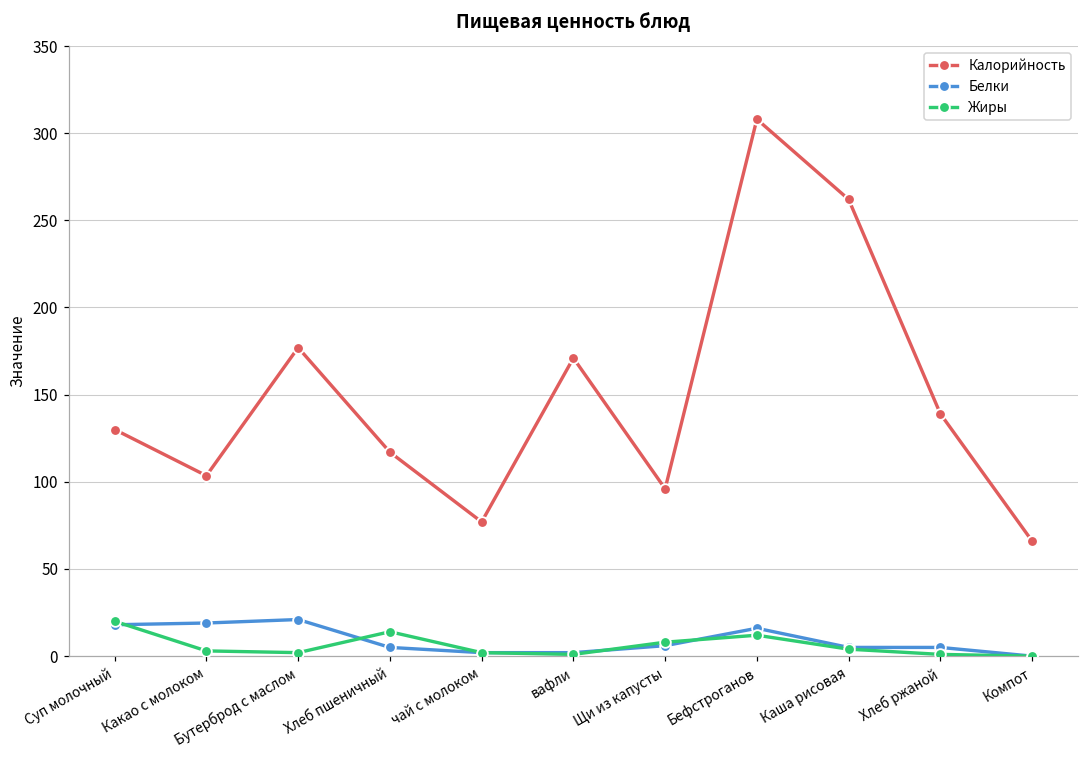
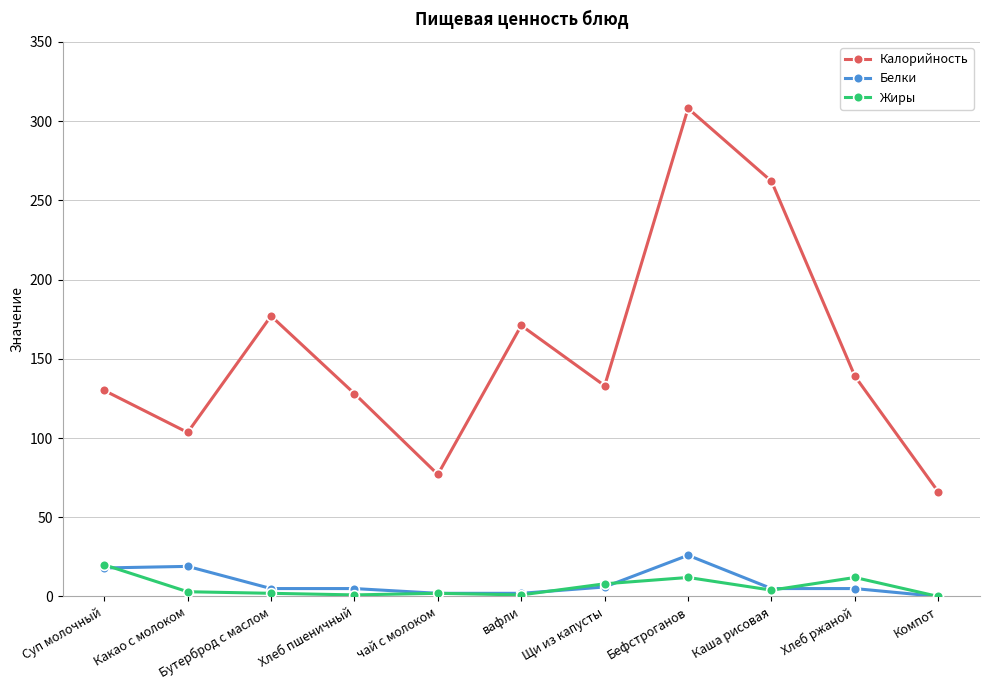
Белки, Бутерброд с маслом: 21 -> 5
Калорийность, Хлеб пшеничный: 117 -> 128
Жиры, Хлеб пшеничный: 14 -> 1
Калорийность, Щи из капусты: 96 -> 133
Белки, Бефстроганов: 16 -> 26
Жиры, Хлеб ржаной: 1 -> 12
